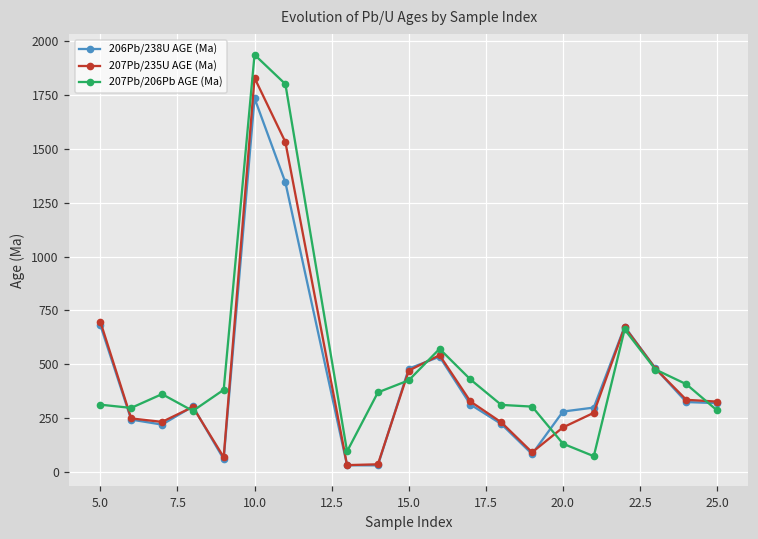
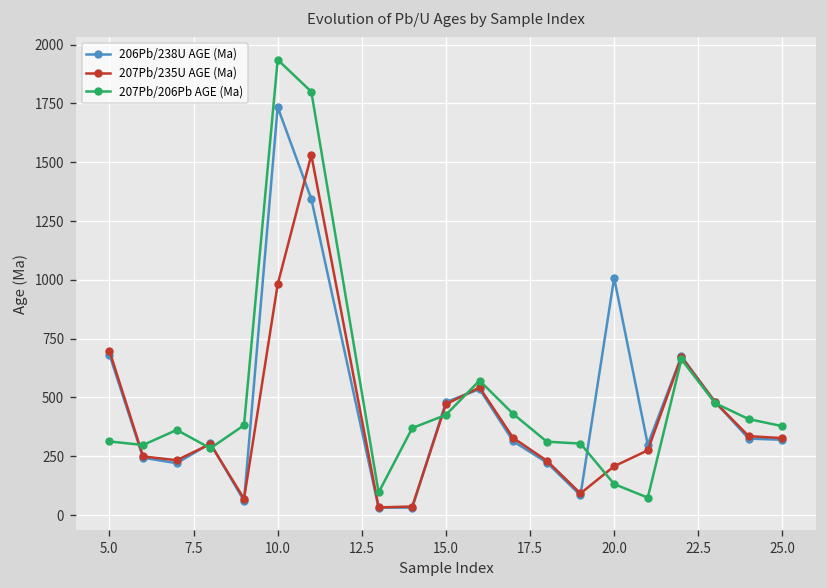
207Pb/235U AGE (Ma), 10.0: 1830 -> 980
206Pb/238U AGE (Ma), 20.0: 280 -> 1010
207Pb/206Pb AGE (Ma), 25.0: 290 -> 380
